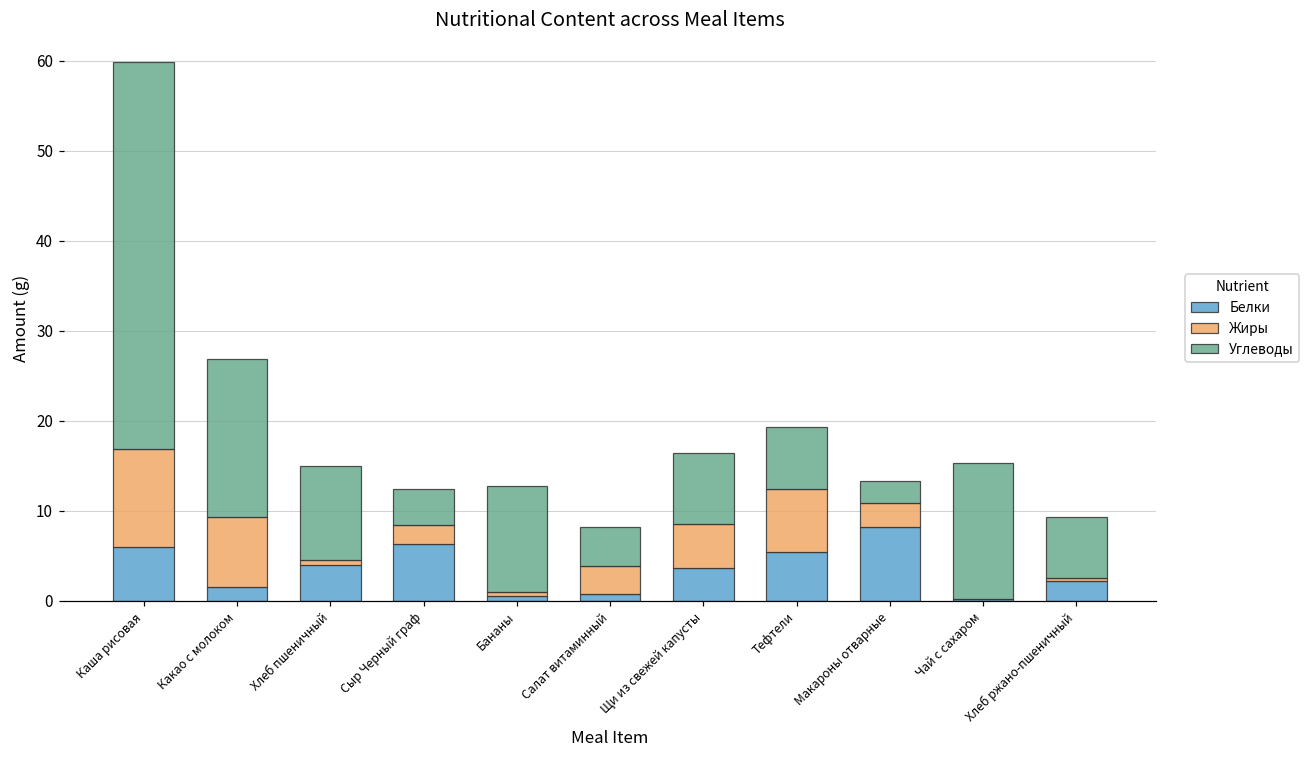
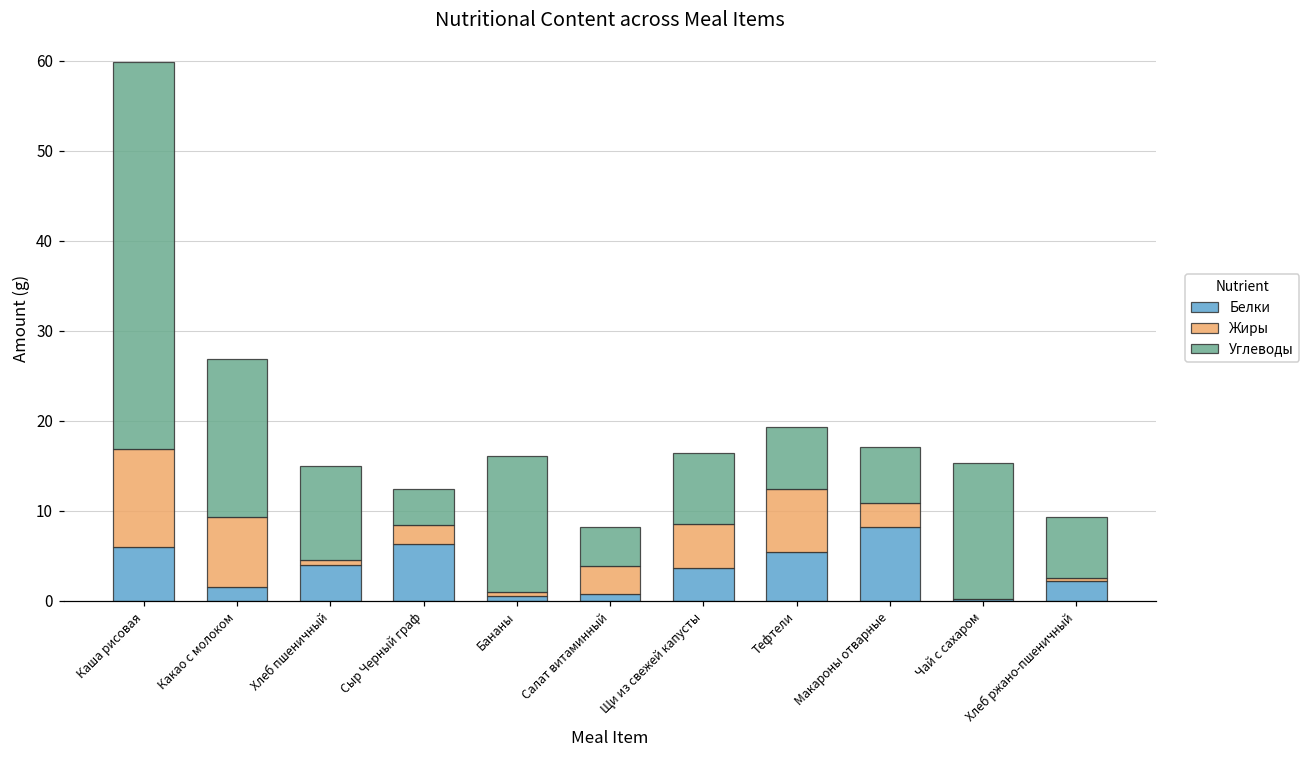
Углеводы, Бананы: 12 -> 15
Углеводы, Макароны отварные: 2 -> 6
